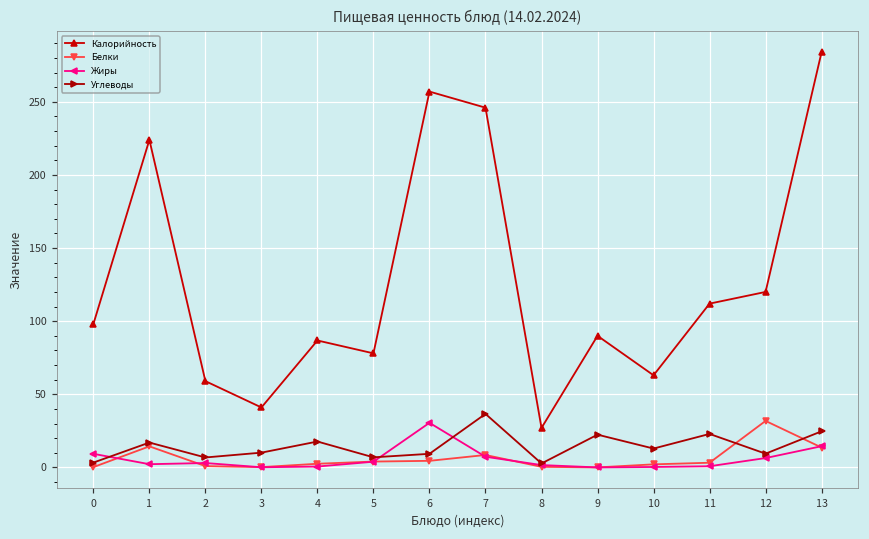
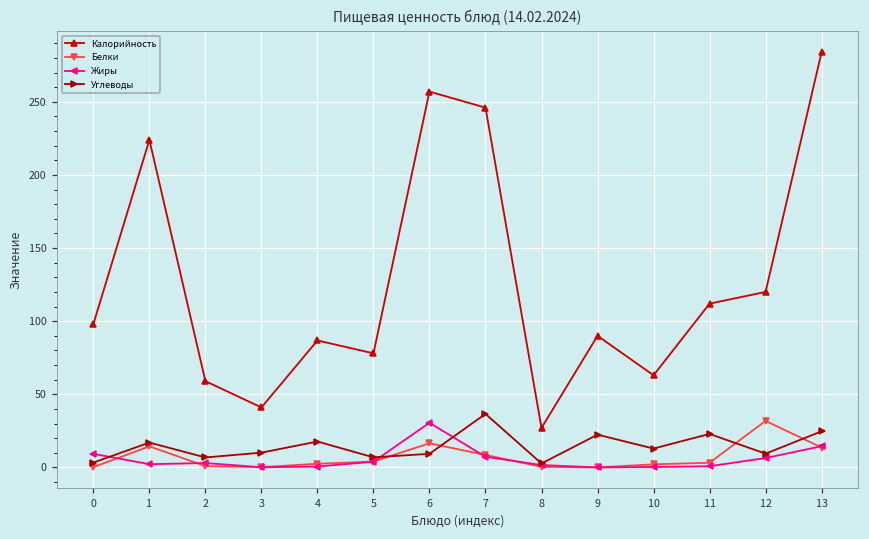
Белки, 6: 5 -> 17
